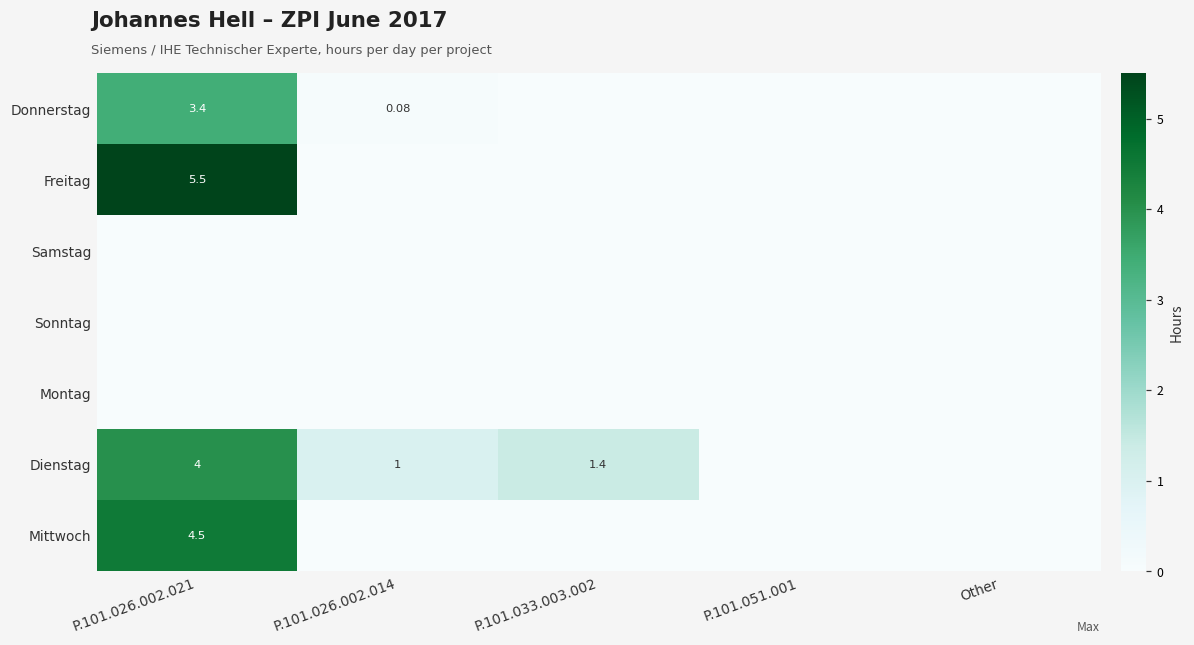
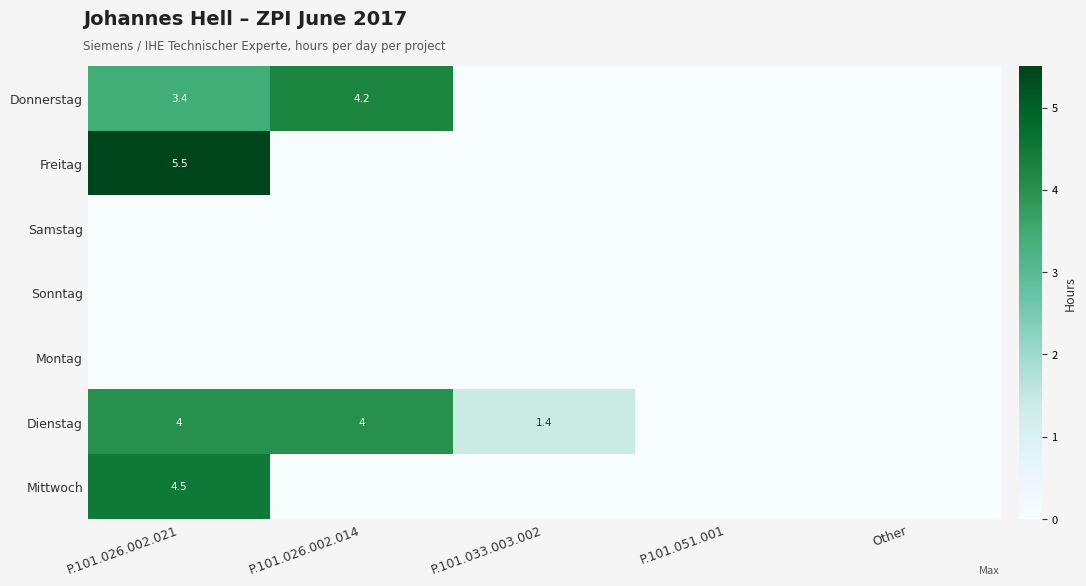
Donnerstag, P.101.026.002.014: 0.08 -> 4.2
Dienstag, P.101.026.002.014: 1 -> 4
